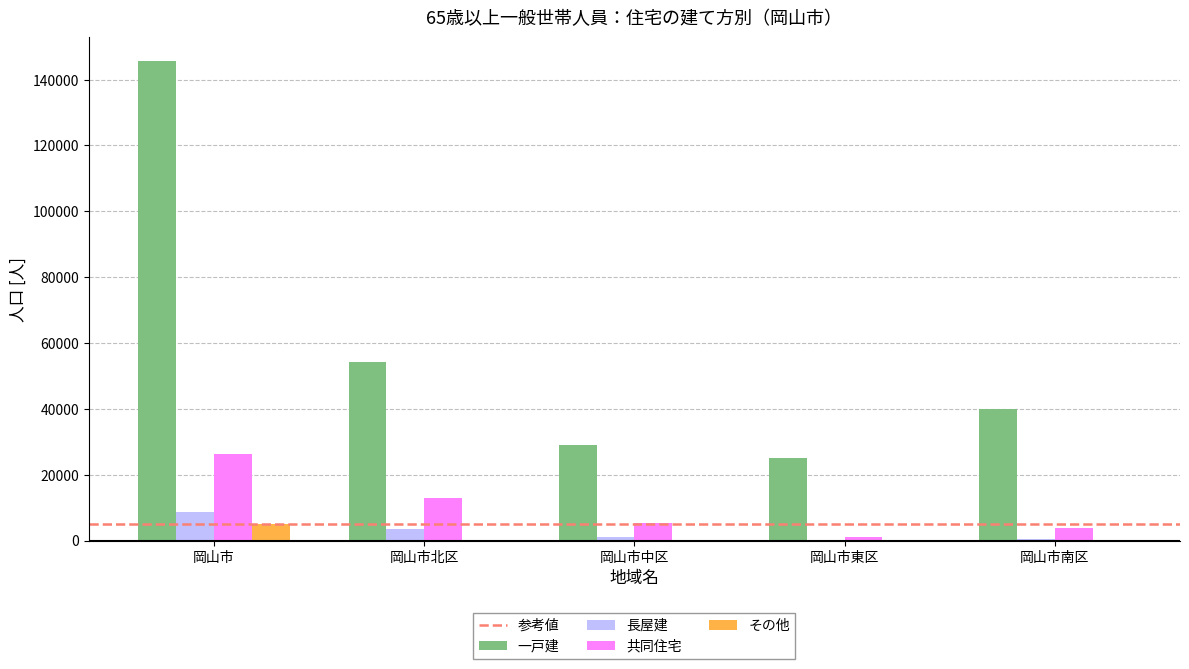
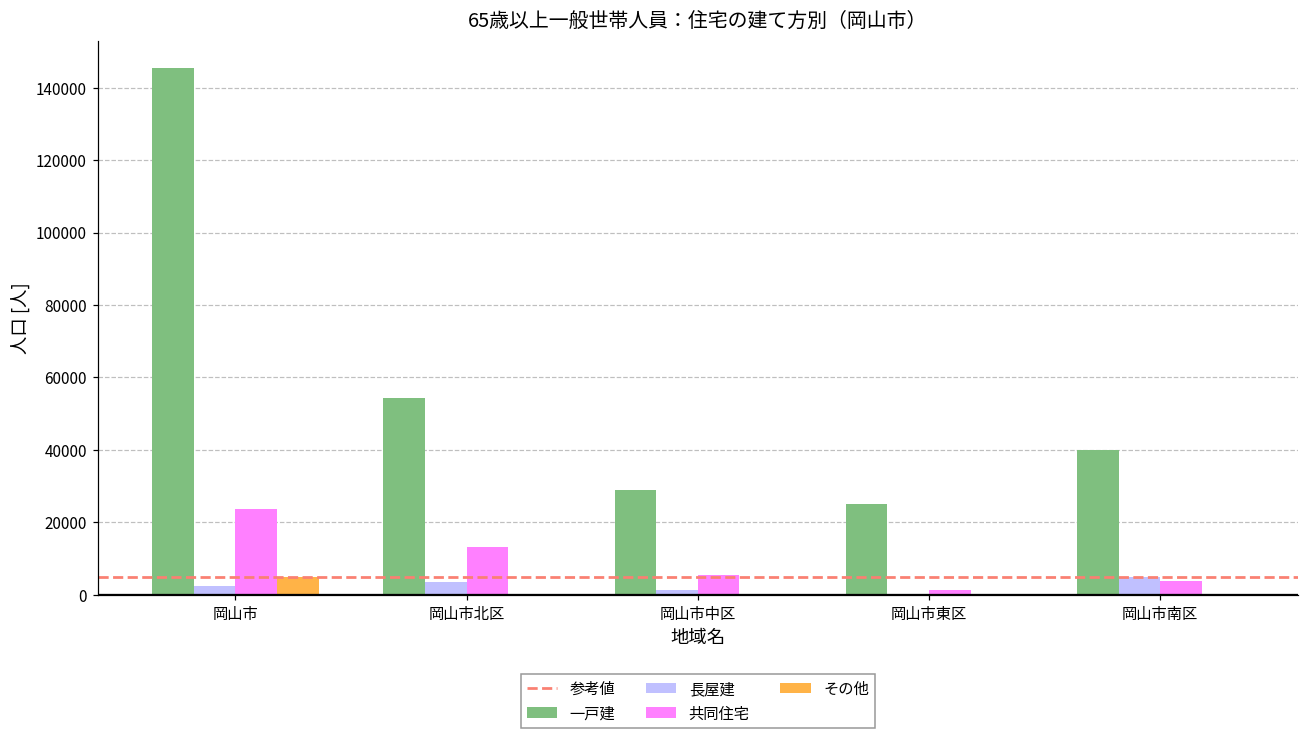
長屋建, 岡山市: 9000 -> 3000
共同住宅, 岡山市: 26000 -> 24000
長屋建, 岡山市南区: 0 -> 5000
